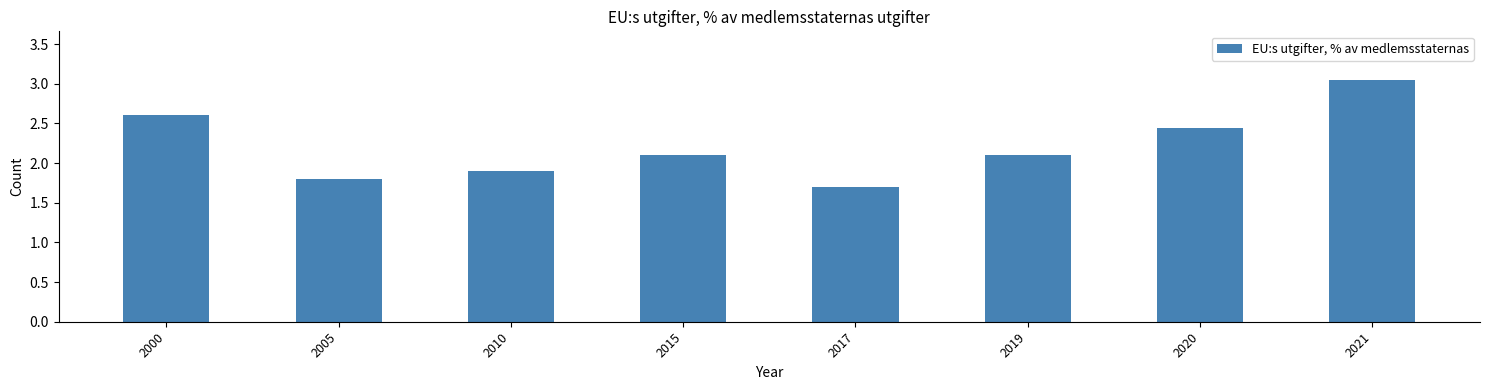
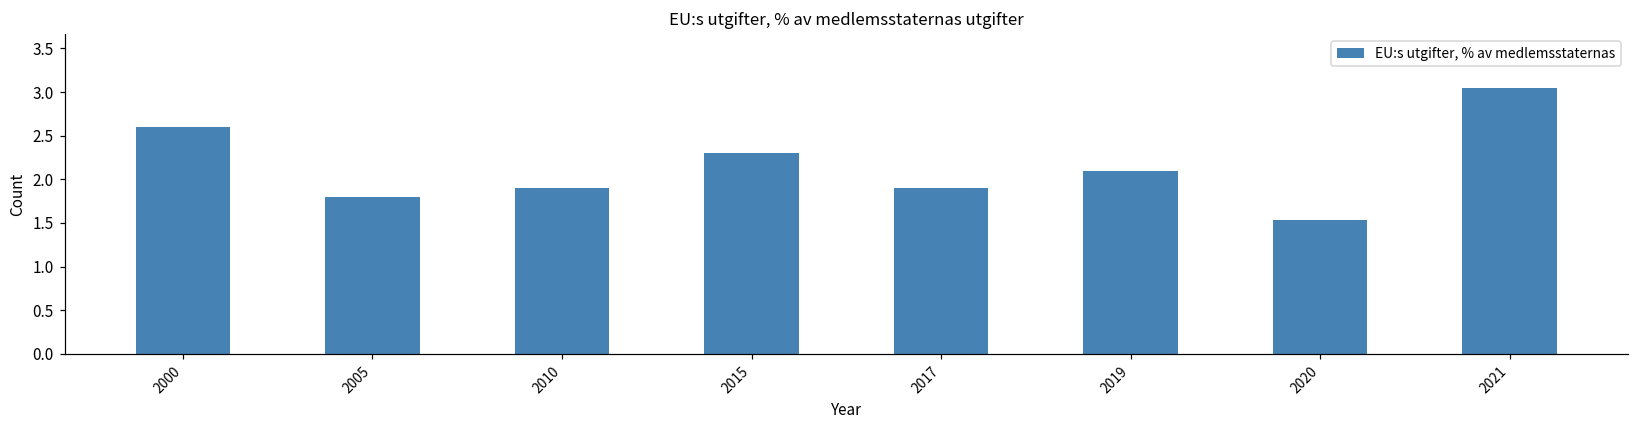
2015: 2.1 -> 2.3
2017: 1.7 -> 1.9
2020: 2.4 -> 1.5
